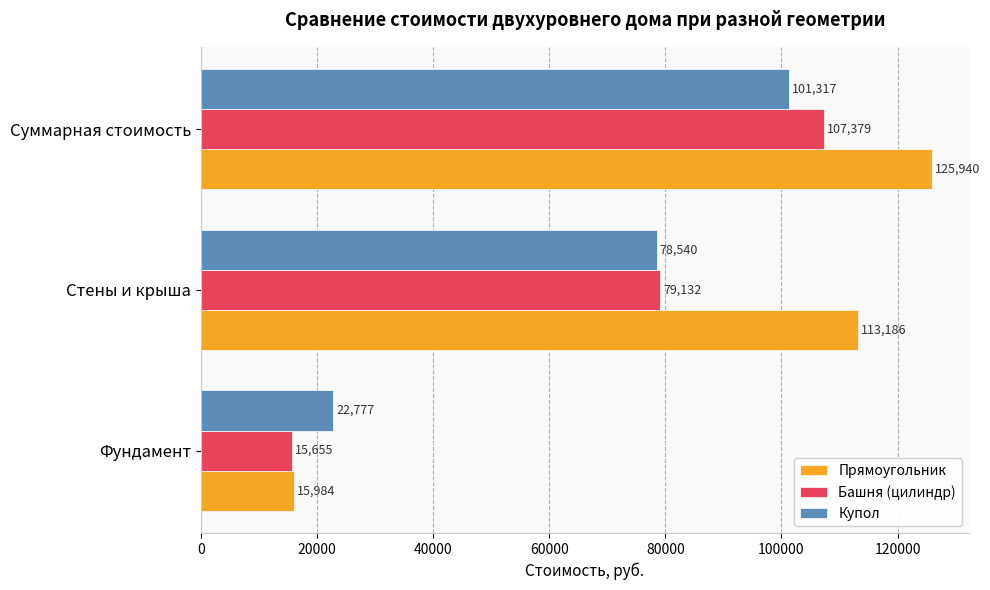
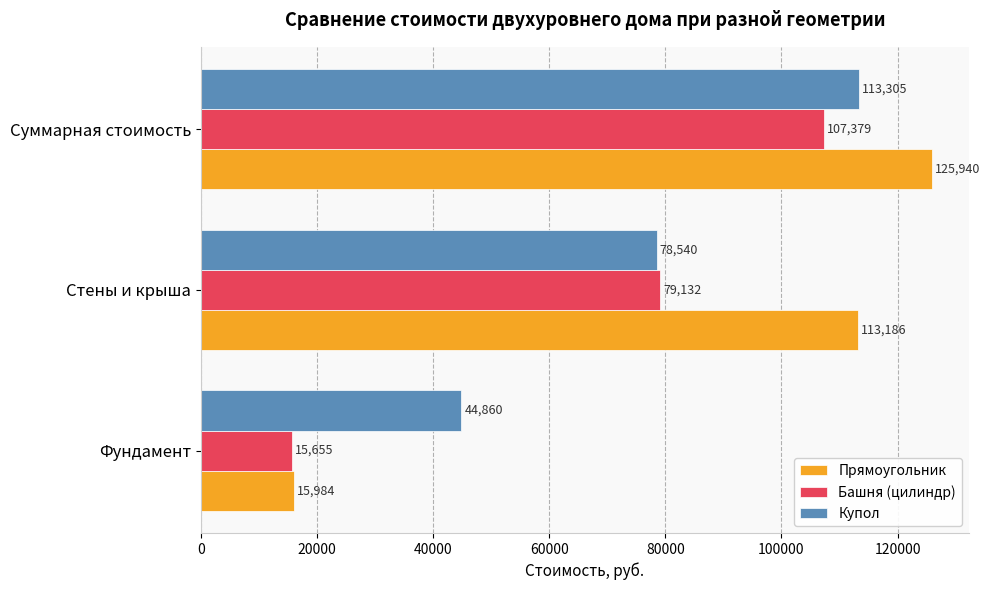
Купол, Суммарная стоимость: 101,317 -> 113,305
Купол, Фундамент: 22,777 -> 44,860
